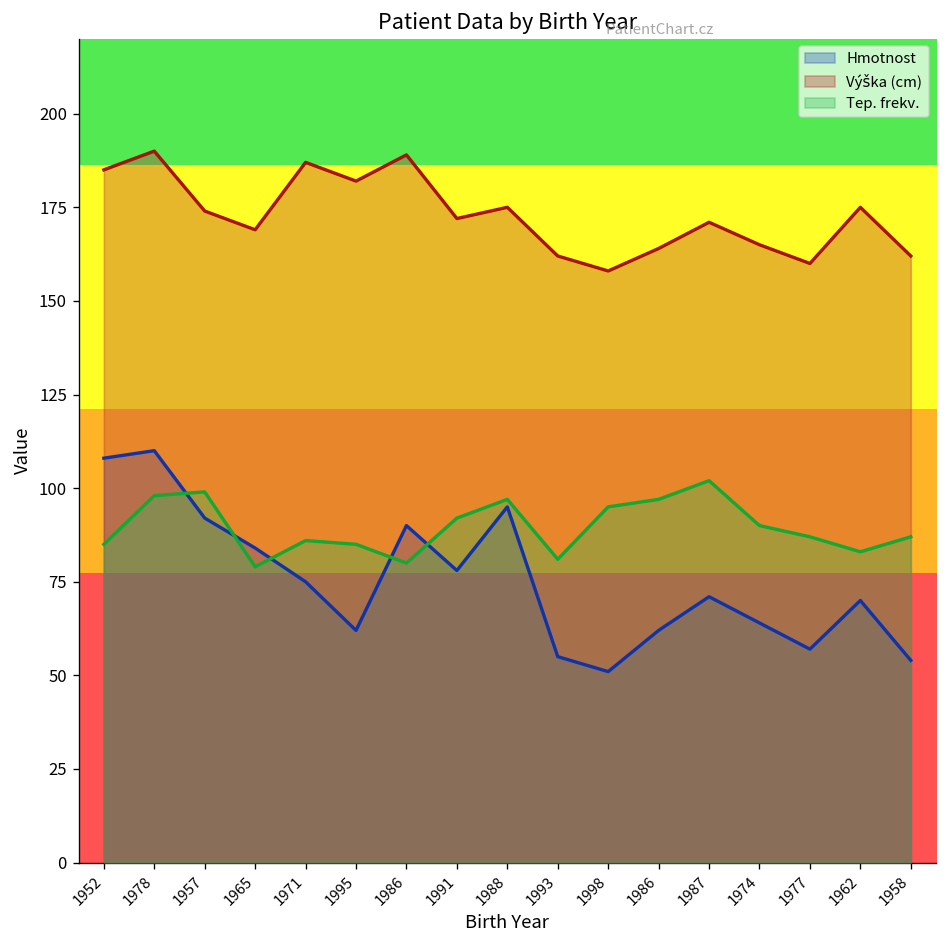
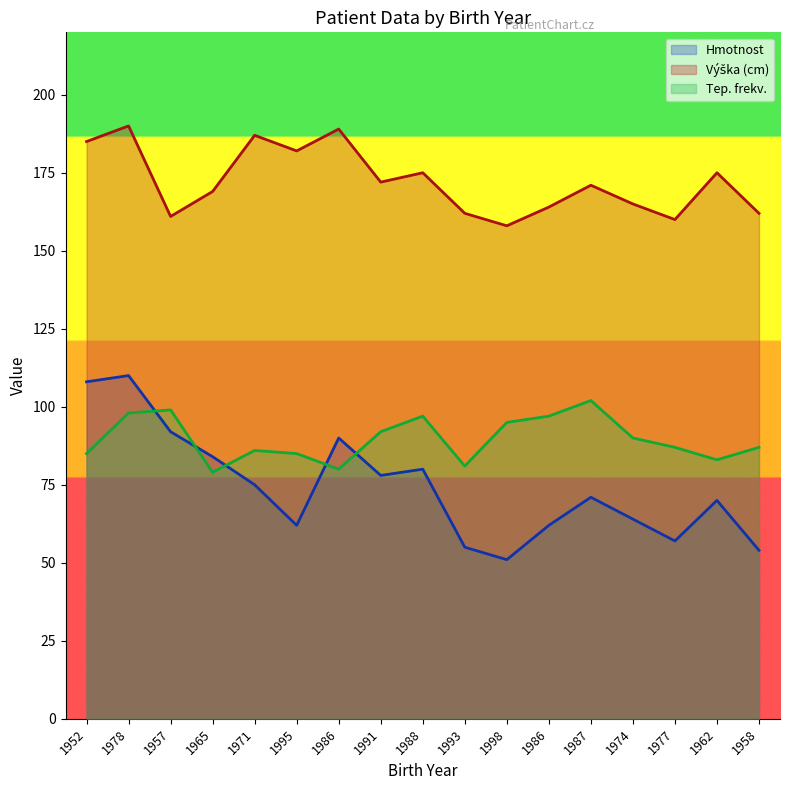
Výška (cm), 1957: 174 -> 161
Hmotnost, 1988: 95 -> 80
